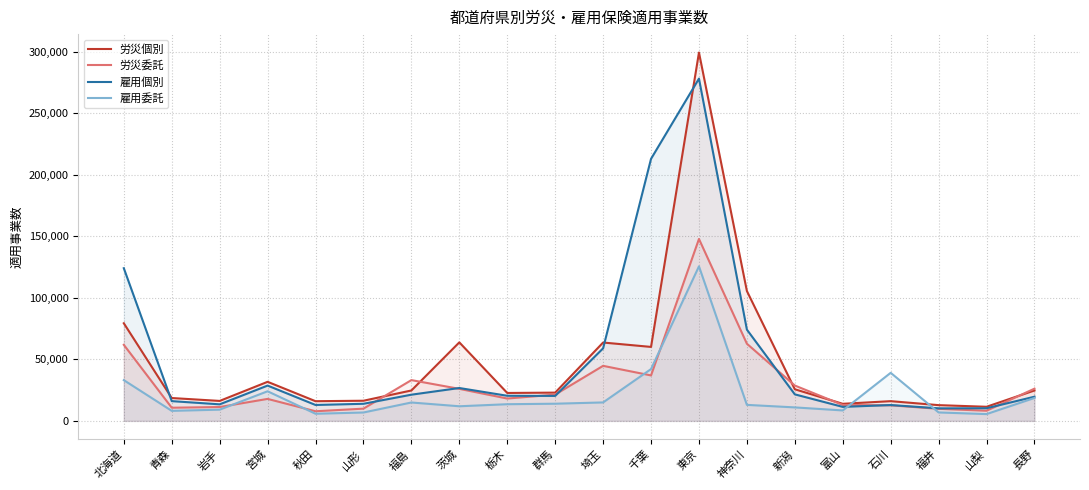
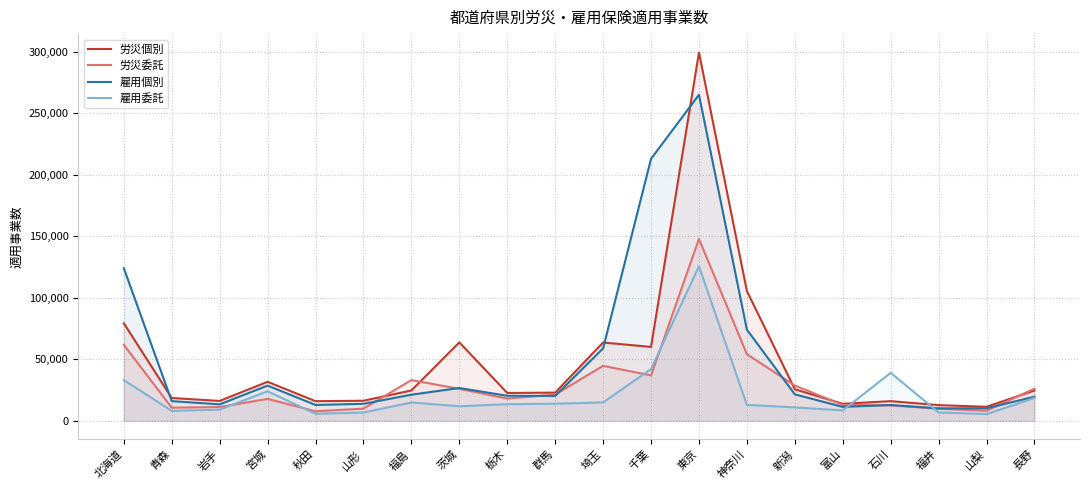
雇用個別, 東京: 278,000 -> 265,000
労災委託, 神奈川: 63,000 -> 54,000
